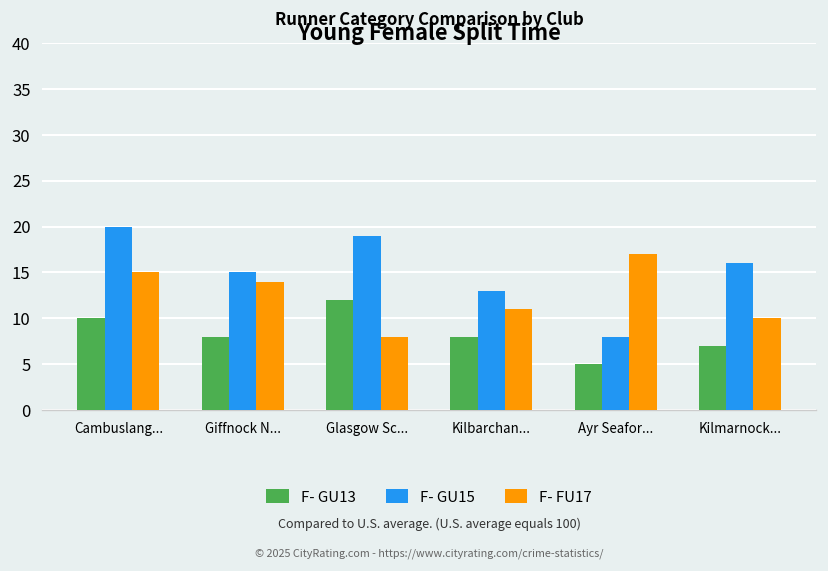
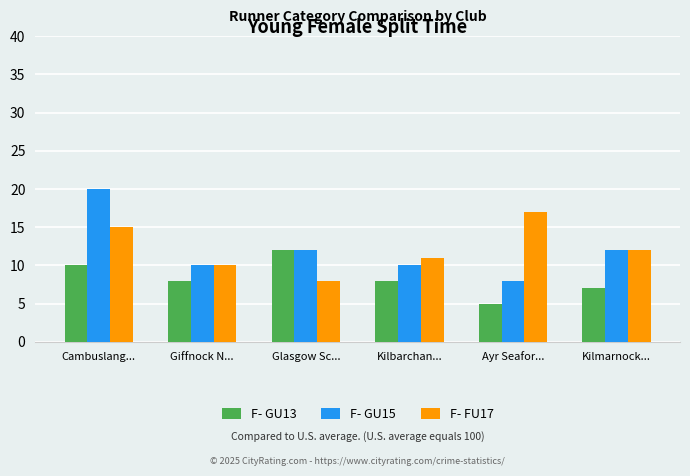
F- GU15, Giffnock N...: 15 -> 10
F- FU17, Giffnock N...: 14 -> 10
F- GU15, Glasgow Sc...: 19 -> 12
F- GU15, Kilbarchan...: 13 -> 10
F- GU15, Kilmarnock...: 16 -> 12
F- FU17, Kilmarnock...: 10 -> 12
